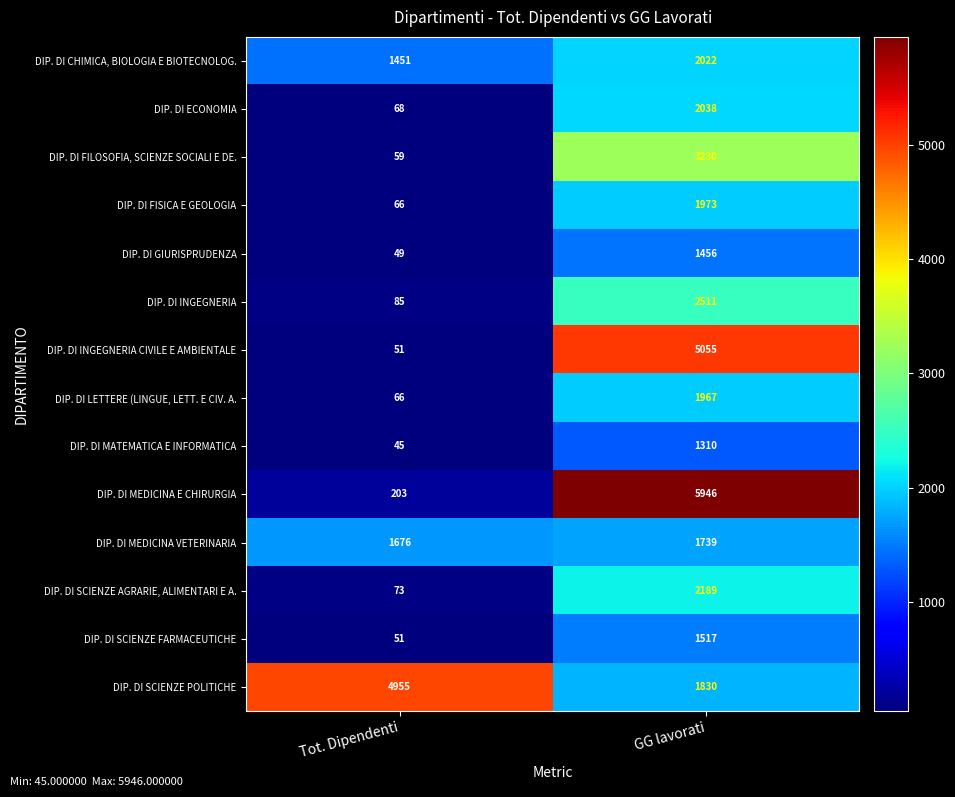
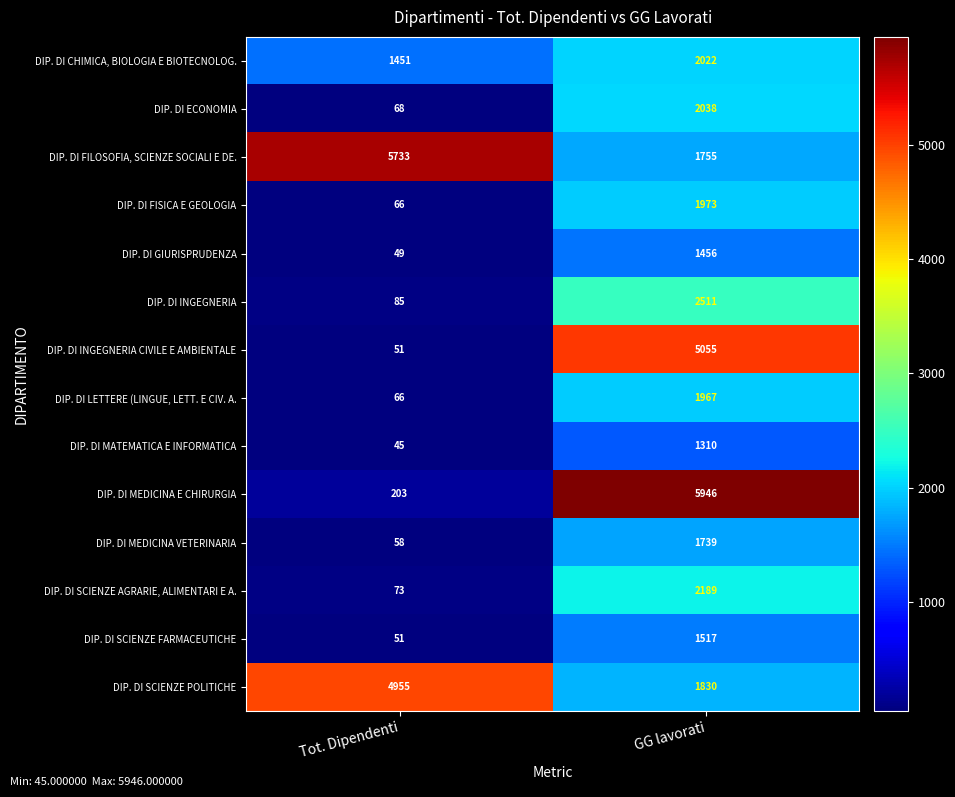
DIP. DI FILOSOFIA, SCIENZE SOCIALI E DE., Tot. Dipendenti: 59 -> 5733
DIP. DI FILOSOFIA, SCIENZE SOCIALI E DE., GG lavorati: 3230 -> 1755
DIP. DI MEDICINA VETERINARIA, Tot. Dipendenti: 1676 -> 58
